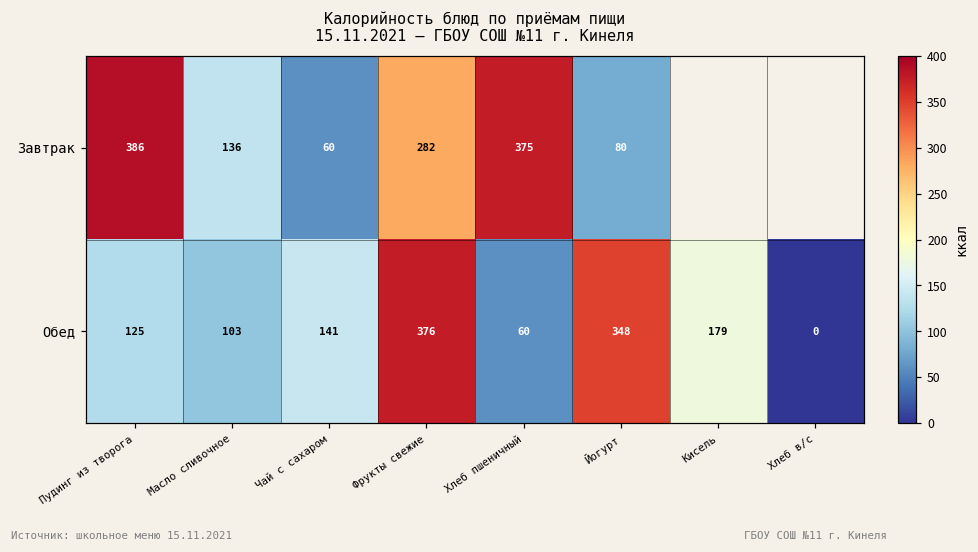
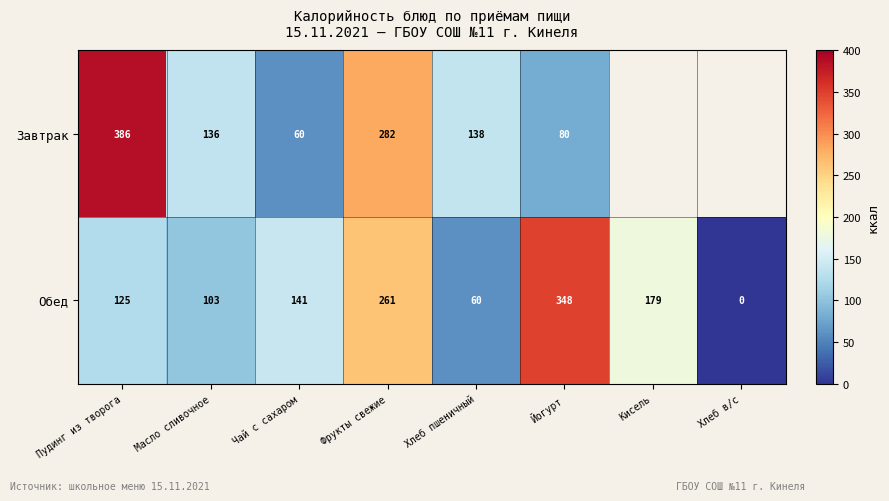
Завтрак, Хлеб пшеничный: 375 -> 138
Обед, Фрукты свежие: 376 -> 261
